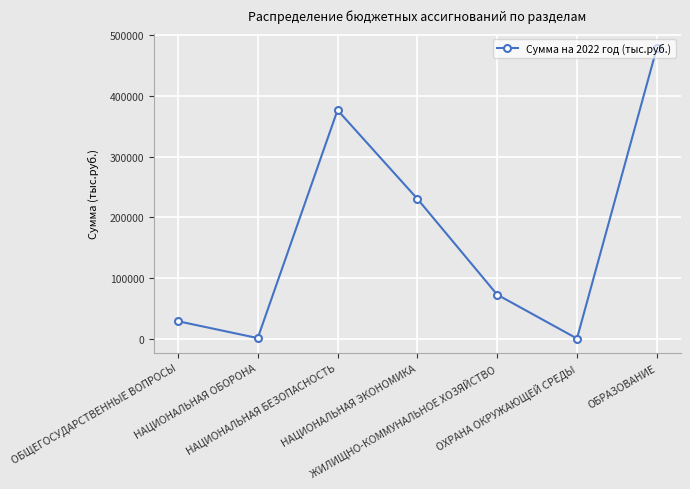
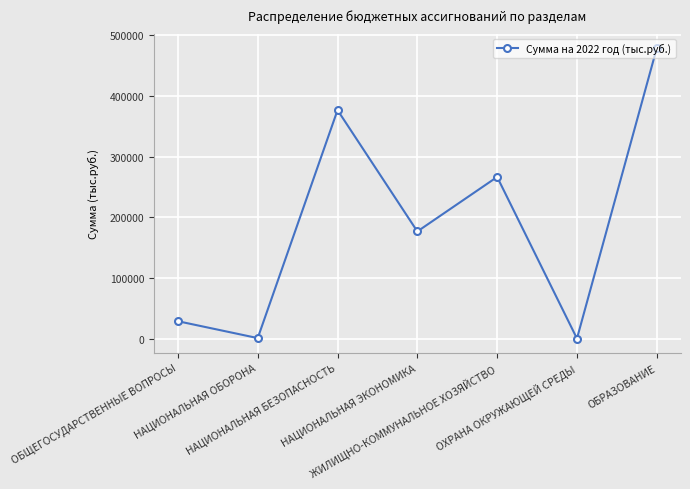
НАЦИОНАЛЬНАЯ ЭКОНОМИКА: 230000 -> 180000
ЖИЛИЩНО-КОММУНАЛЬНОЕ ХОЗЯЙСТВО: 70000 -> 270000
